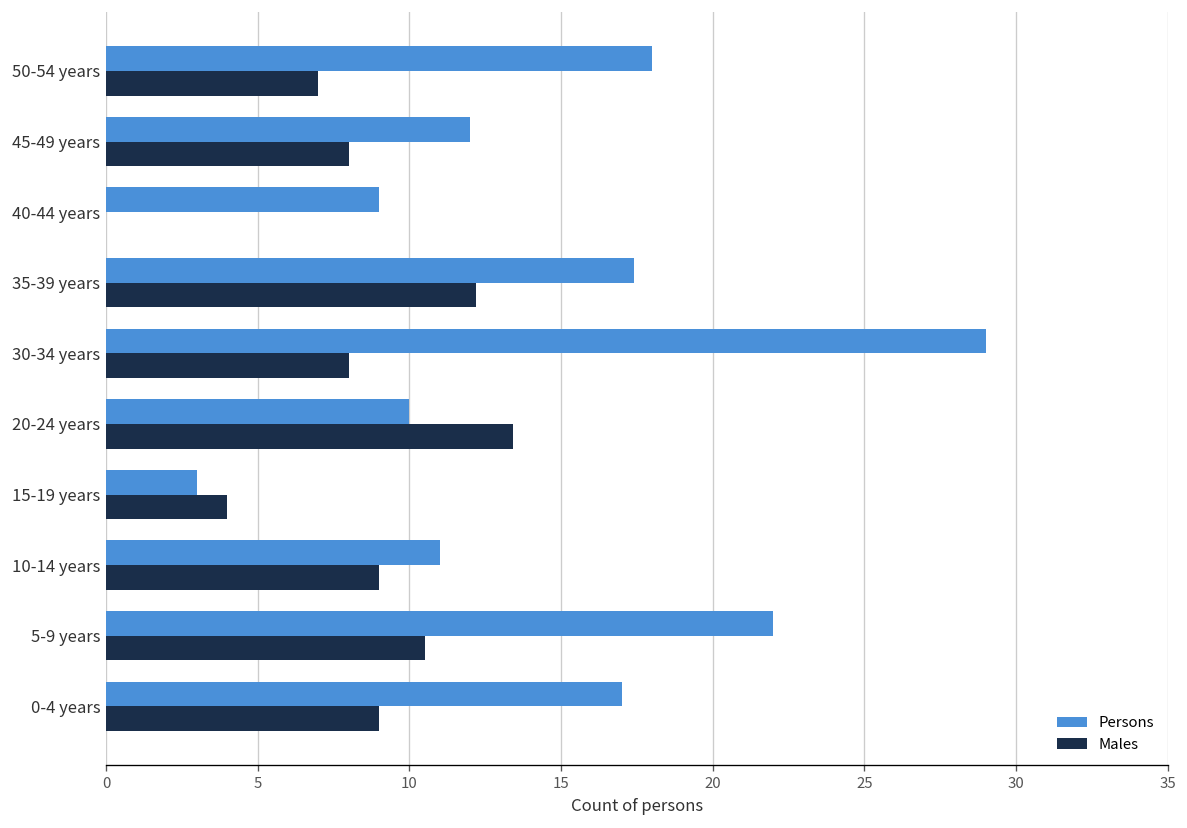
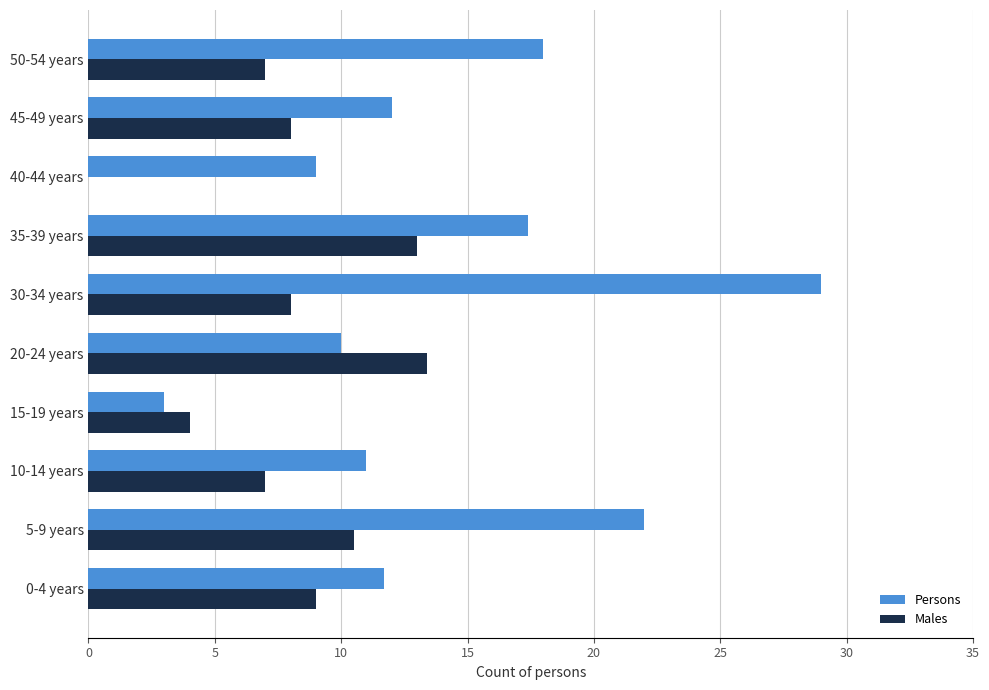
Males, 35-39 years: 12.2 -> 13.0
Males, 10-14 years: 9 -> 7
Persons, 0-4 years: 17.0 -> 11.7
